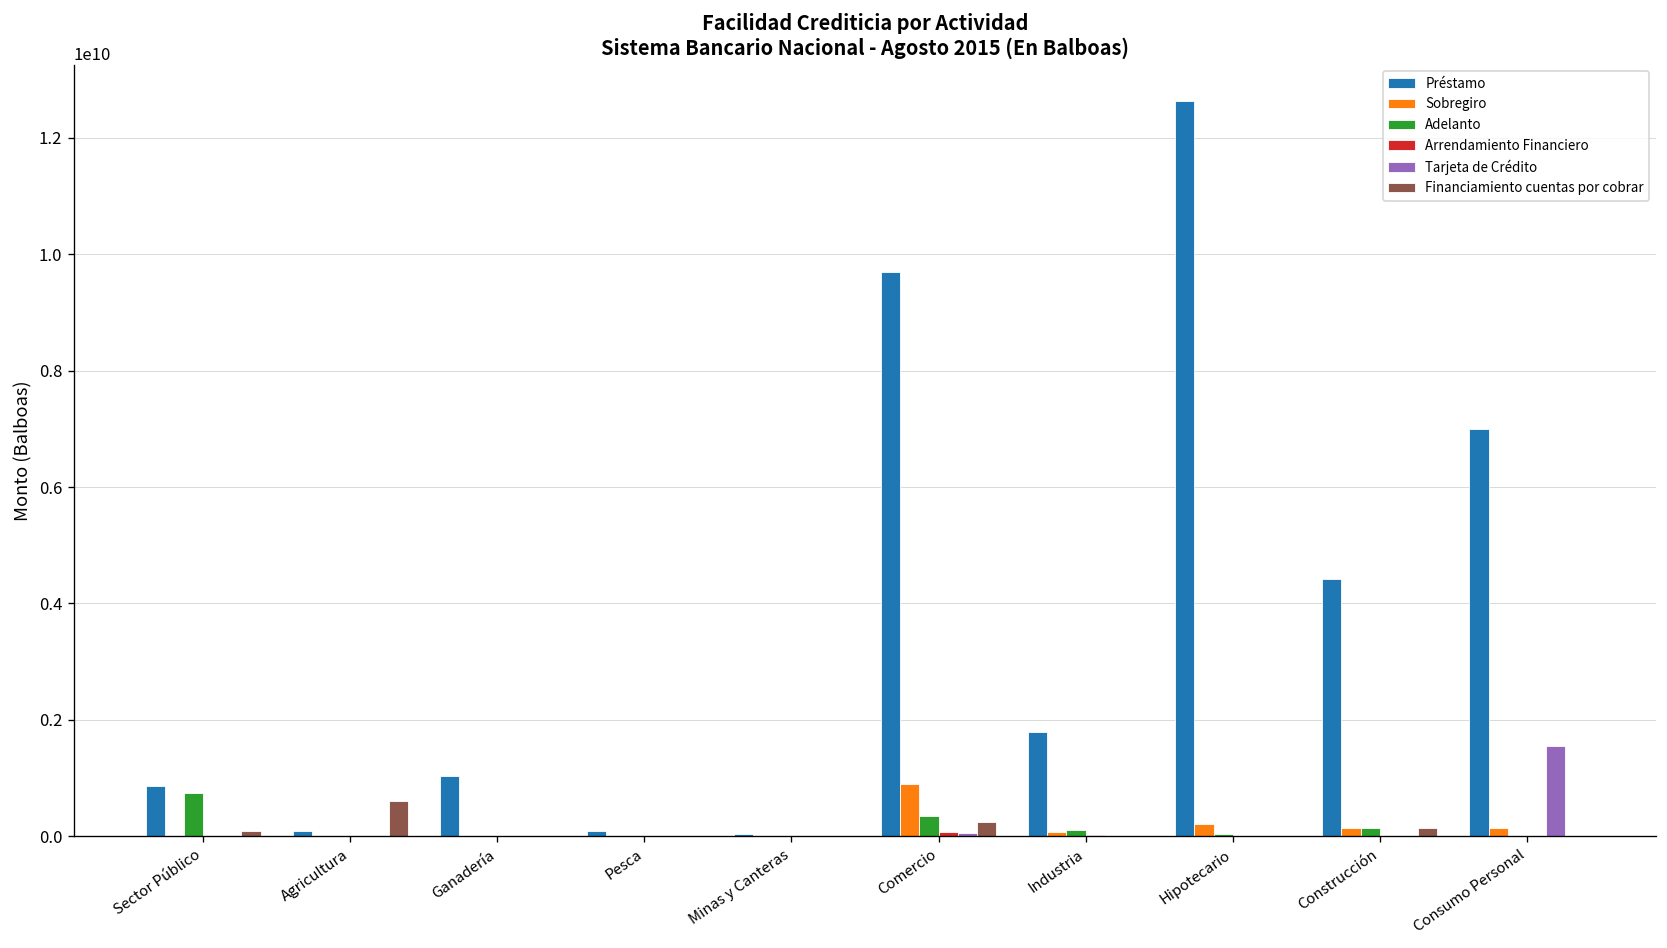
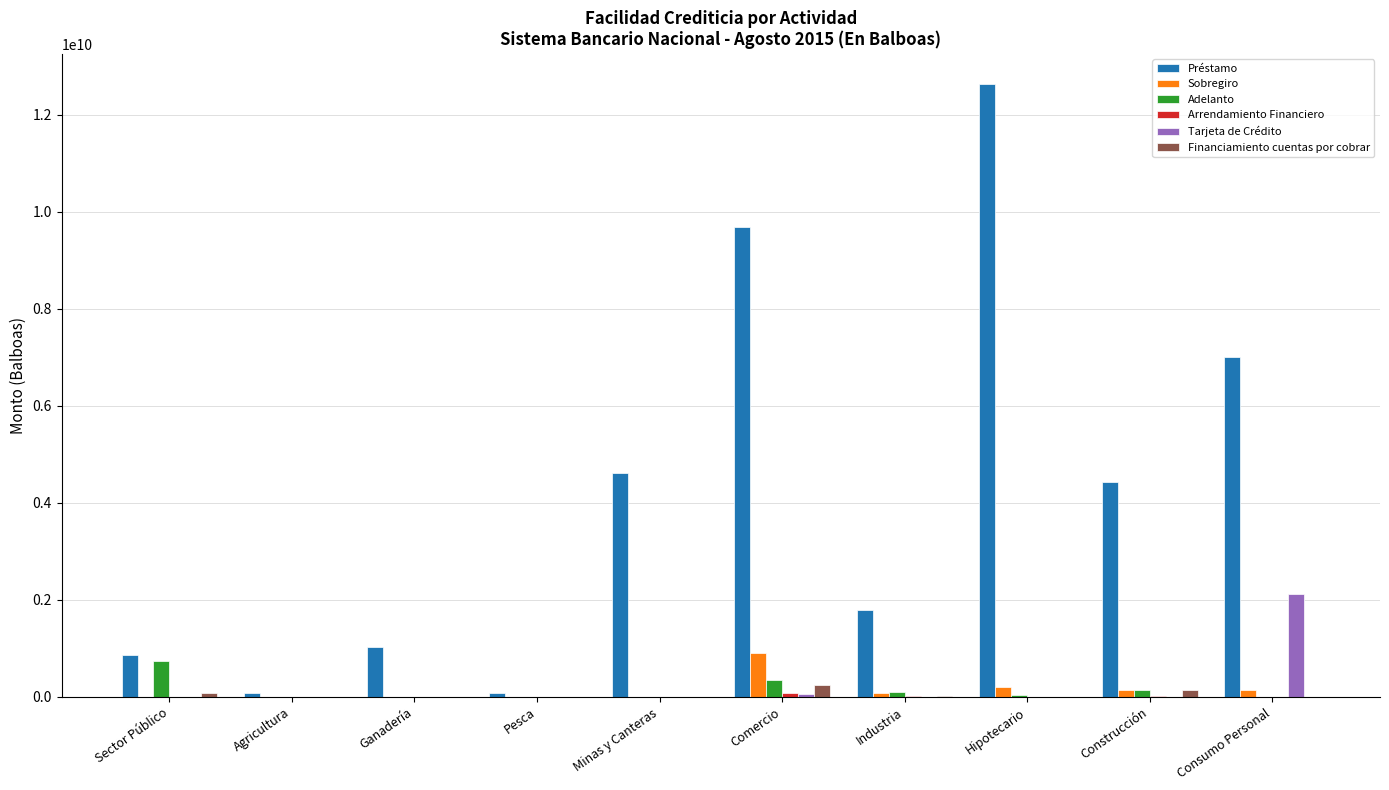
Financiamiento cuentas por cobrar, Agricultura: 600000000 -> 0
Préstamo, Minas y Canteras: 0 -> 4600000000
Tarjeta de Crédito, Consumo Personal: 1500000000 -> 2100000000
